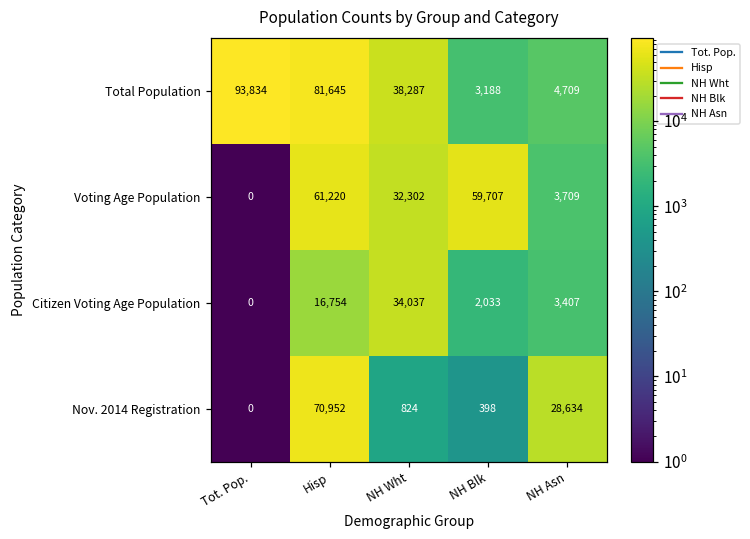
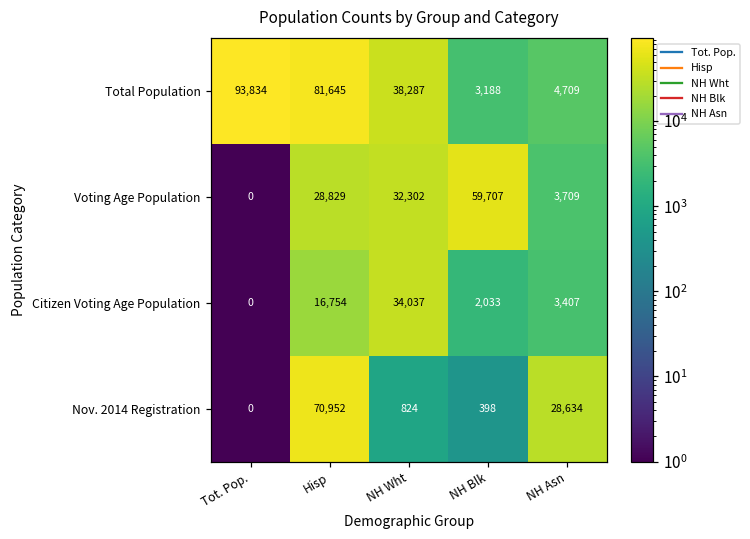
Voting Age Population, Hisp: 61,220 -> 28,829
